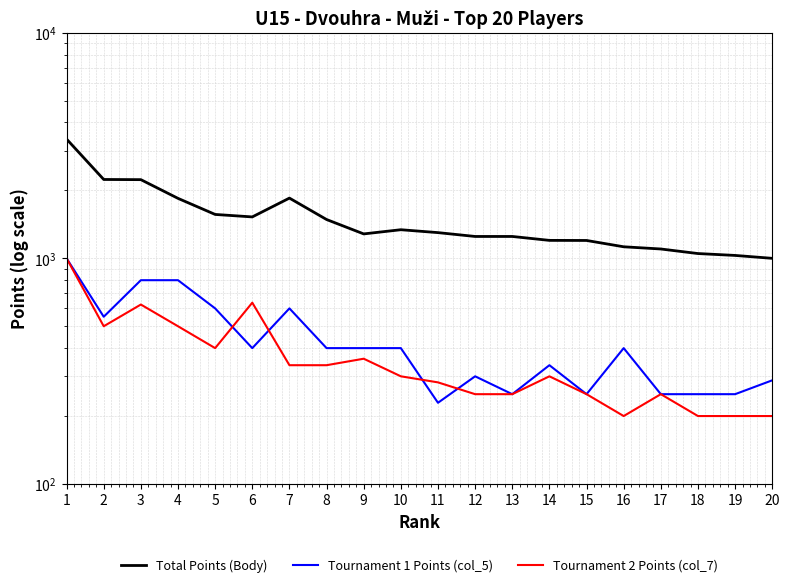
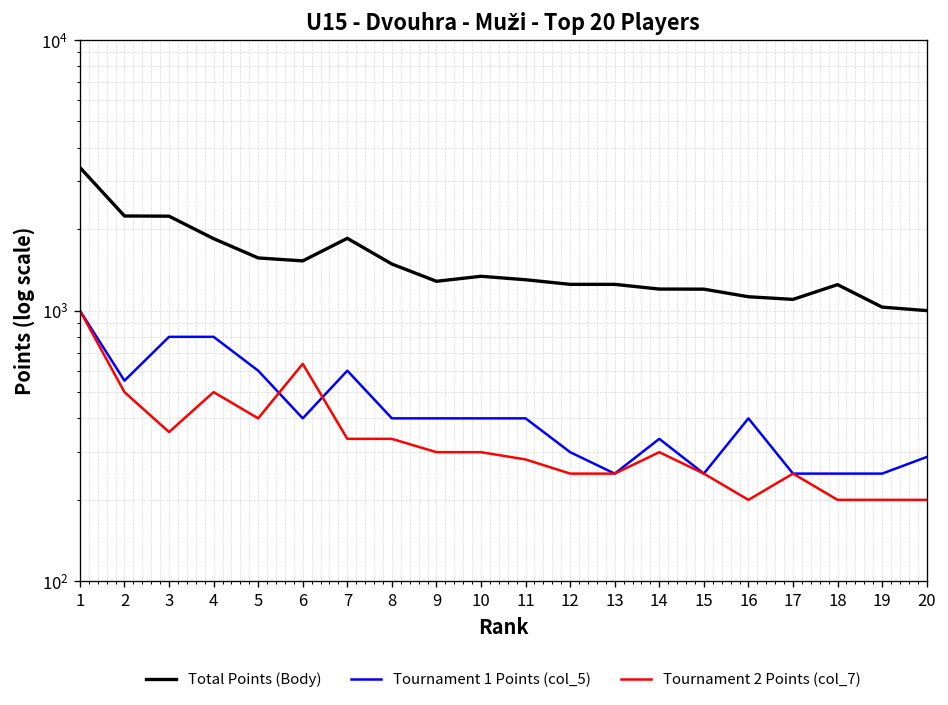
Tournament 2 Points (col_7), 3: 620 -> 360
Tournament 2 Points (col_7), 9: 360 -> 300
Tournament 1 Points (col_5), 11: 230 -> 400
Total Points (Body), 18: 1100 -> 1200
